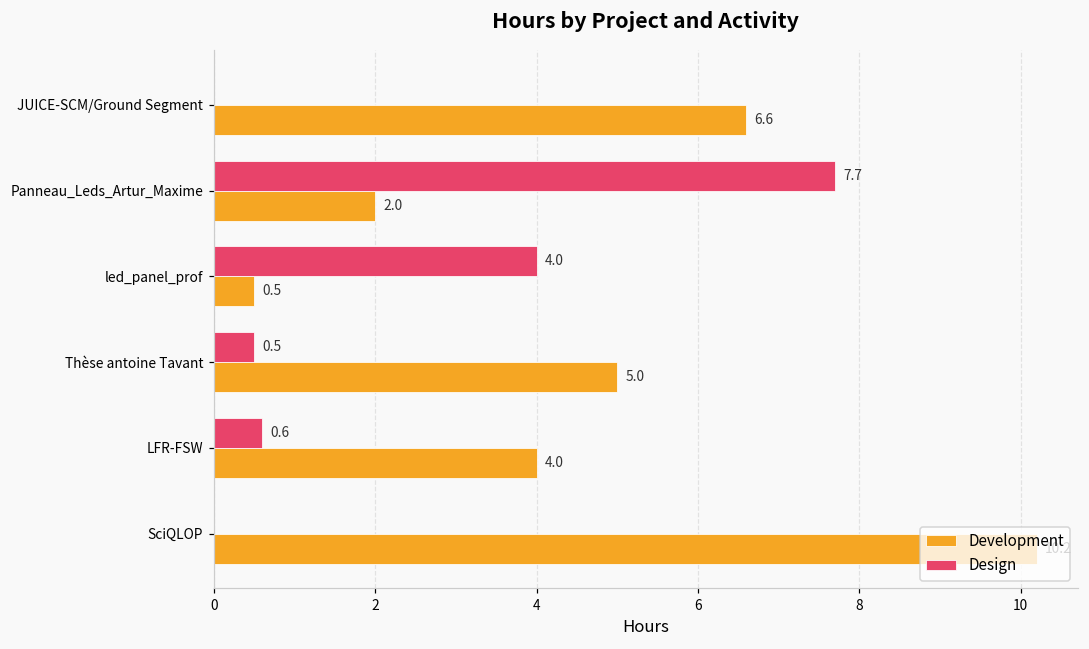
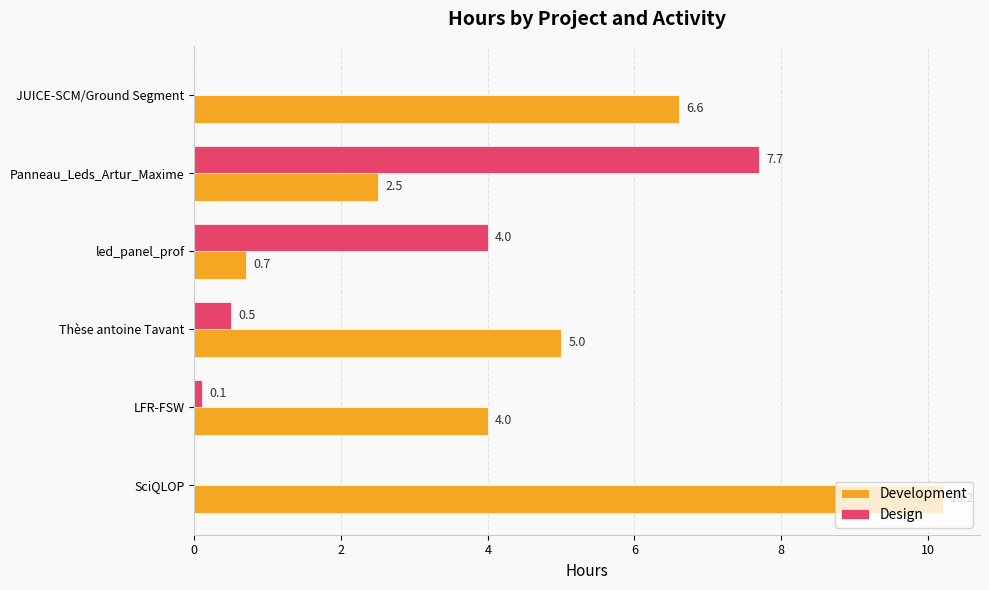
Development, Panneau_Leds_Artur_Maxime: 2.0 -> 2.5
Development, led_panel_prof: 0.5 -> 0.7
Design, LFR-FSW: 0.6 -> 0.1
